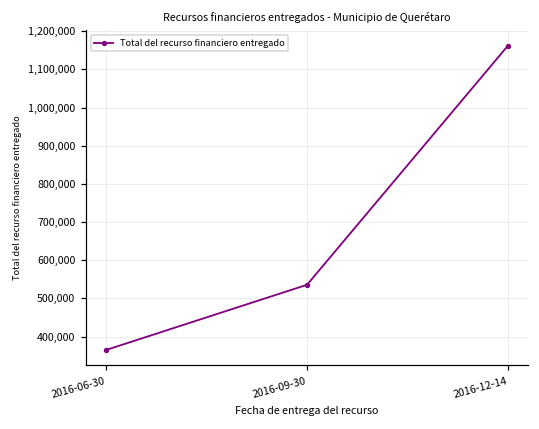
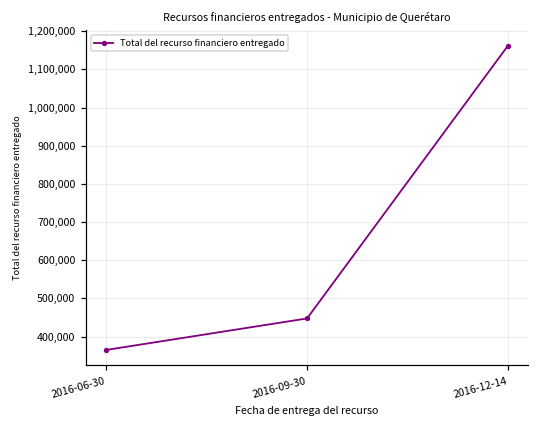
2016-09-30: 540,000 -> 450,000
